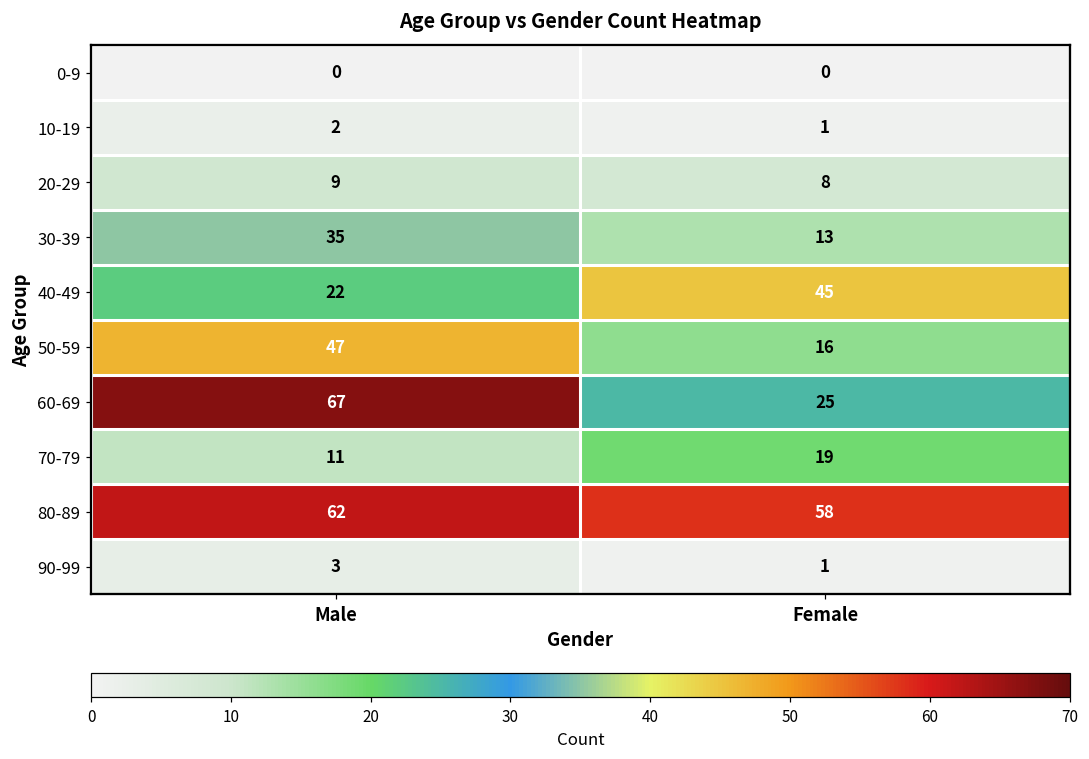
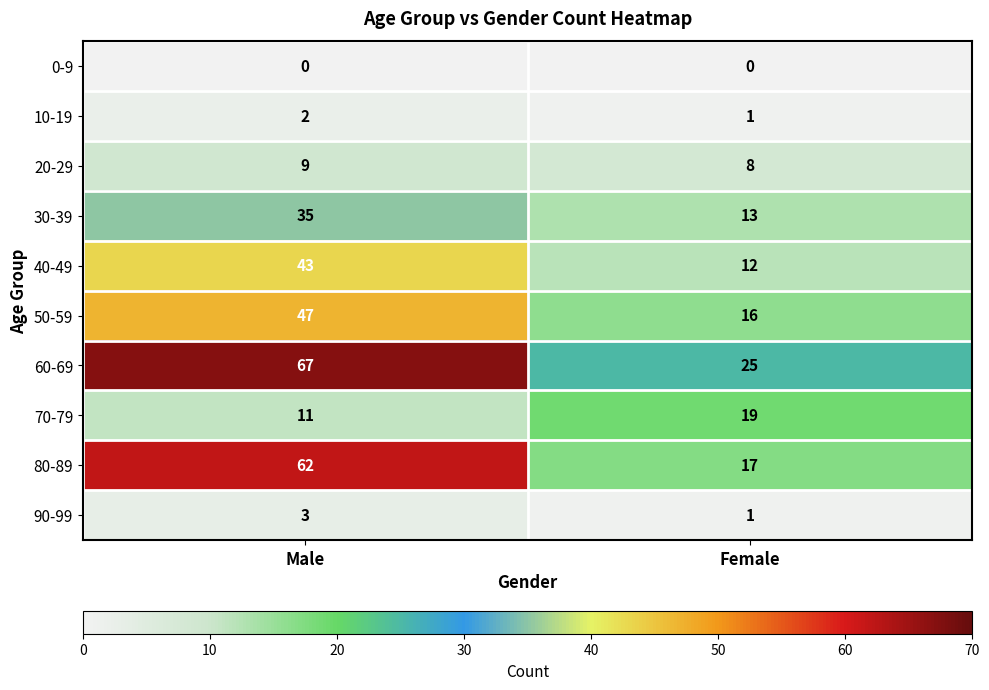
40-49, Male: 22 -> 43
40-49, Female: 45 -> 12
80-89, Female: 58 -> 17
